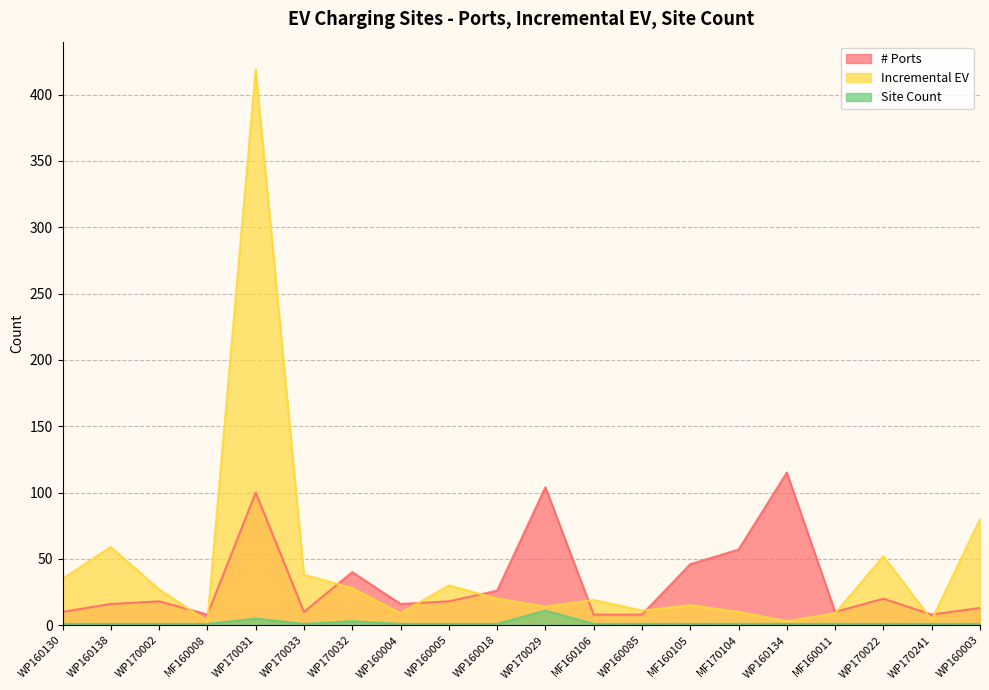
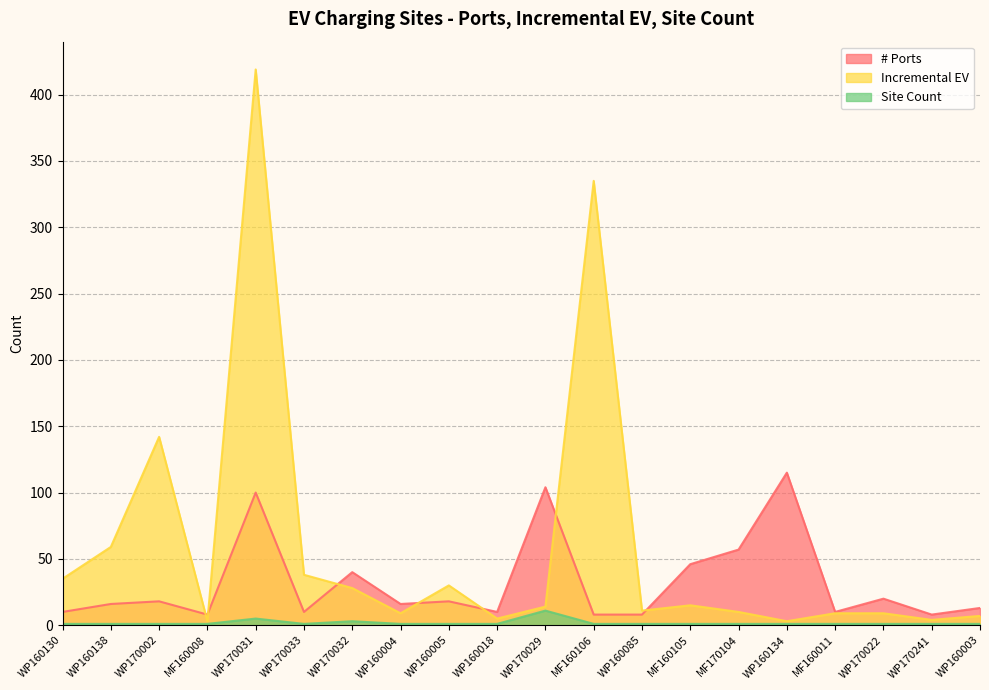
Incremental EV, WP170002: 27 -> 142
# Ports, WP160018: 26 -> 10
Incremental EV, WP160018: 20 -> 5
Incremental EV, MF160106: 19 -> 335
Incremental EV, WP170022: 52 -> 9
Incremental EV, WP160003: 80 -> 7
